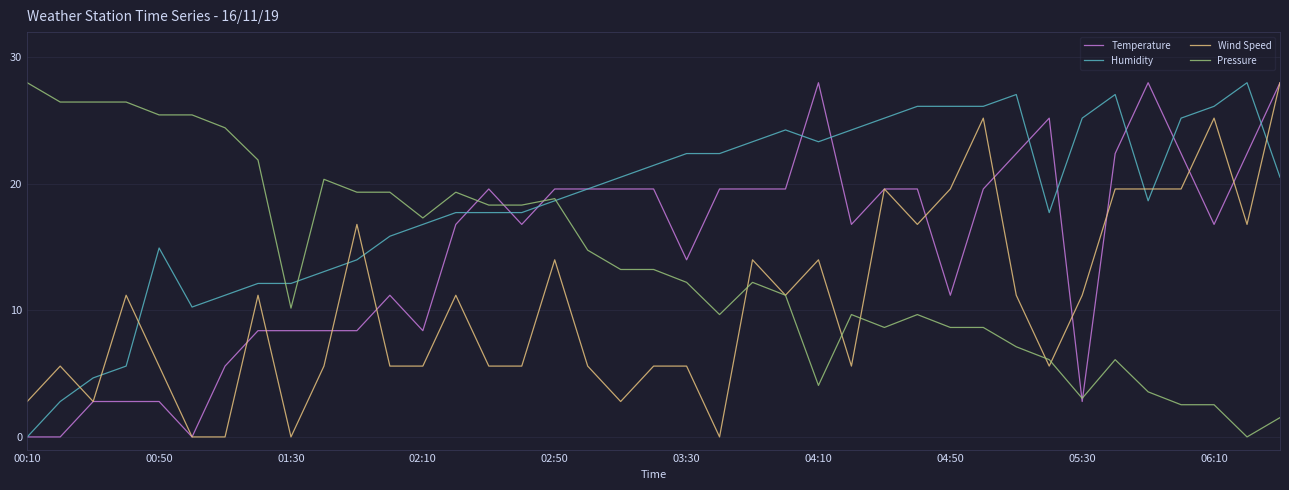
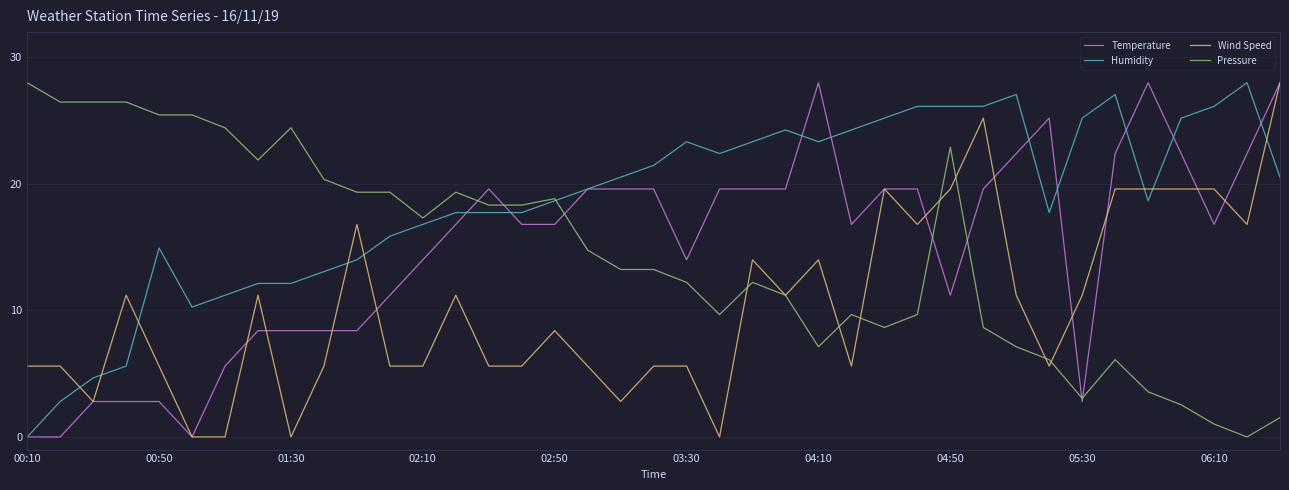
Wind Speed, 00:10: 2.8 -> 5.6
Pressure, 01:30: 10.2 -> 24.4
Temperature, 02:10: 8.4 -> 14.0
Temperature, 02:50: 19.6 -> 16.8
Wind Speed, 02:50: 14.0 -> 8.4
Humidity, 03:30: 22.4 -> 23.3
Pressure, 04:10: 4.1 -> 7.1
Pressure, 04:50: 8.7 -> 22.9
Wind Speed, 06:10: 25.2 -> 19.6
Pressure, 06:10: 2.5 -> 1.0
